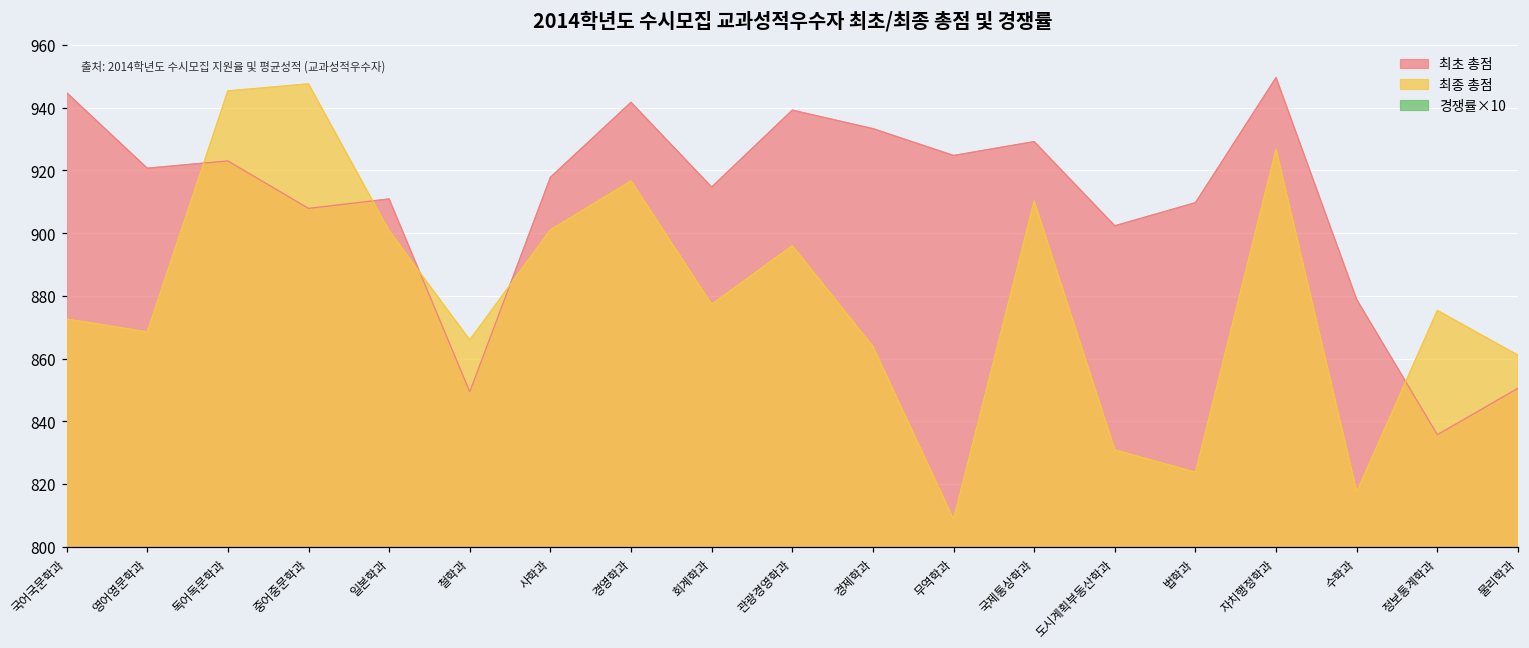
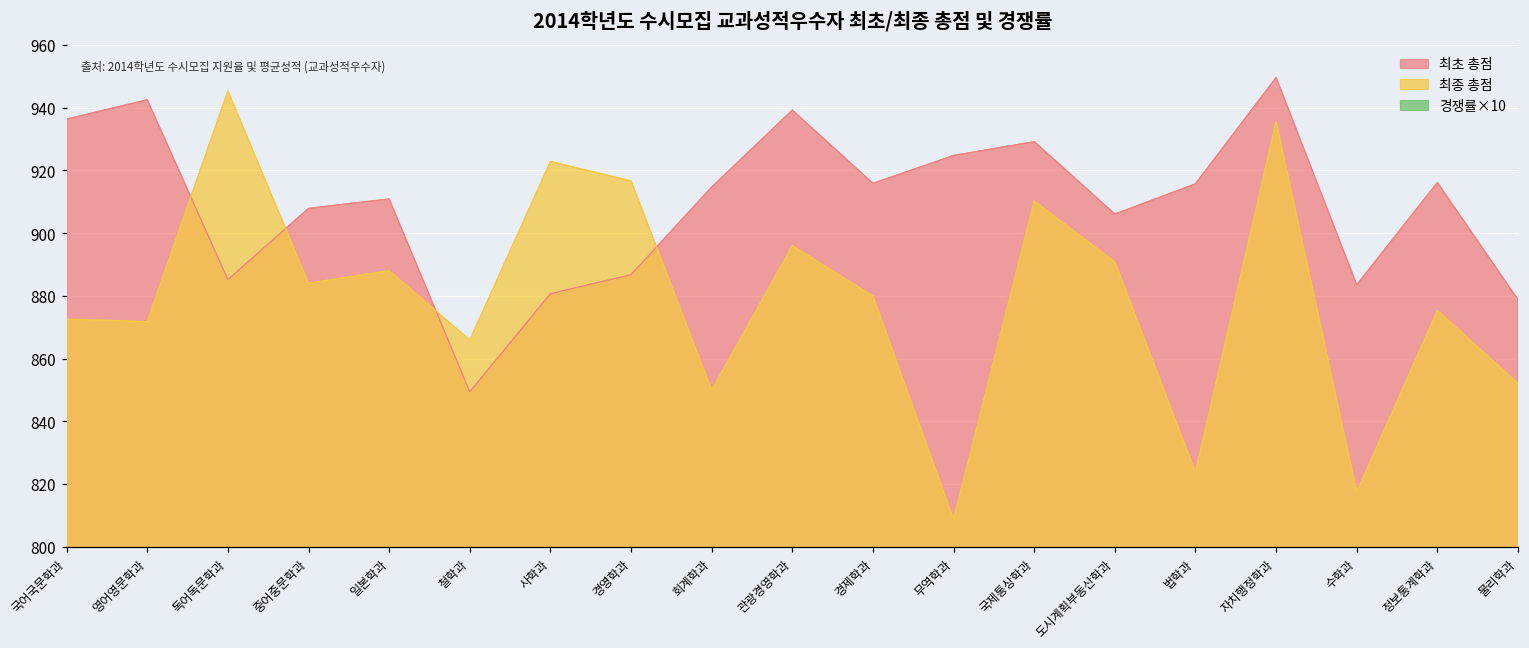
최초 총점, 국어국문학과: 945 -> 936
최초 총점, 영어영문학과: 921 -> 942
최종 총점, 영어영문학과: 868 -> 872
최초 총점, 독어독문학과: 923 -> 885
최종 총점, 중어중문학과: 948 -> 884
최종 총점, 일본학과: 901 -> 888
최초 총점, 사학과: 918 -> 881
최종 총점, 사학과: 901 -> 923
최초 총점, 경영학과: 942 -> 887
최종 총점, 회계학과: 877 -> 850
최초 총점, 경제학과: 933 -> 916
최종 총점, 경제학과: 864 -> 880
최초 총점, 도시계획부동산학과: 902 -> 906
최종 총점, 도시계획부동산학과: 831 -> 891
최초 총점, 법학과: 910 -> 916
최종 총점, 자치행정학과: 927 -> 936
최초 총점, 수학과: 879 -> 884
최초 총점, 정보통계학과: 836 -> 916
최초 총점, 물리학과: 851 -> 879
최종 총점, 물리학과: 861 -> 852
